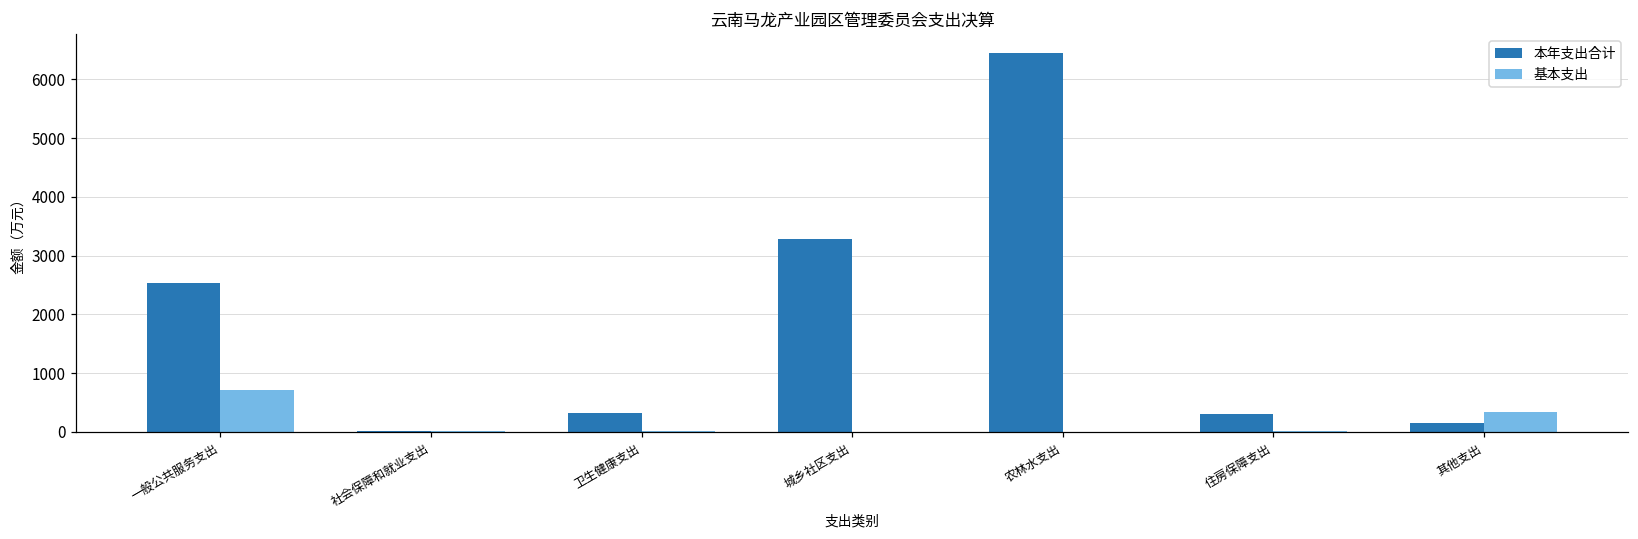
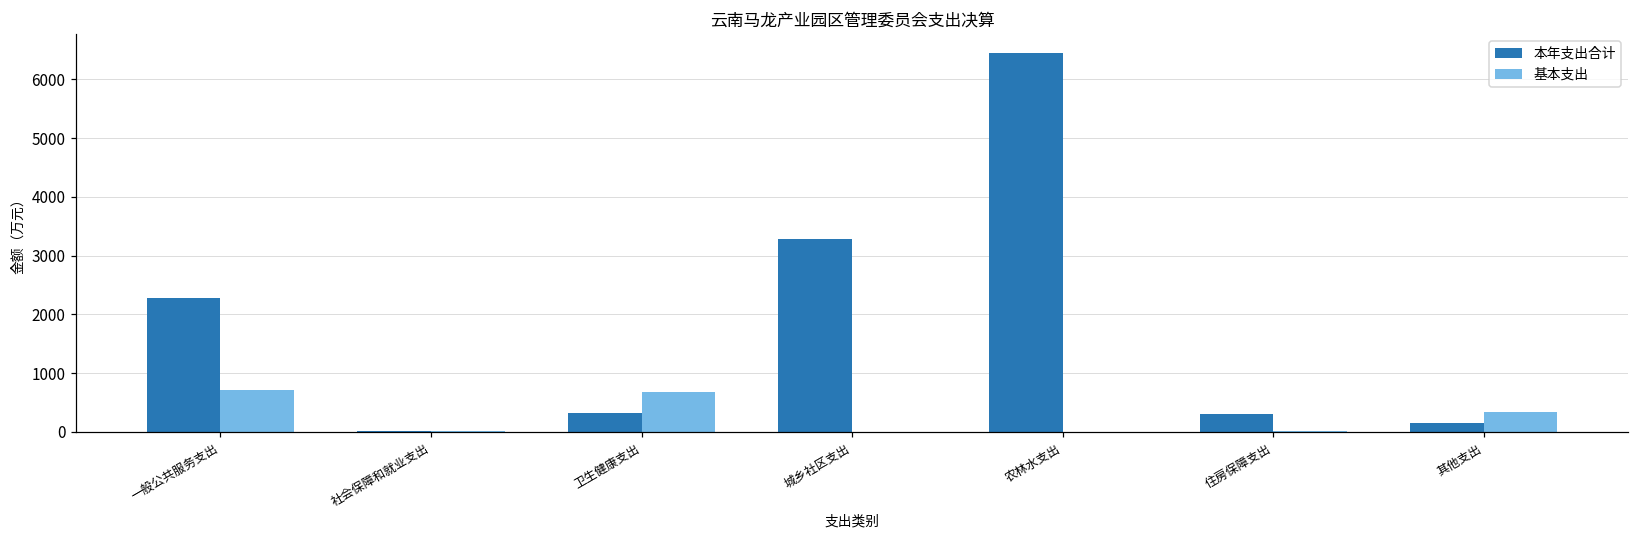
本年支出合计, 一般公共服务支出: 2500 -> 2300
基本支出, 卫生健康支出: 0 -> 700
